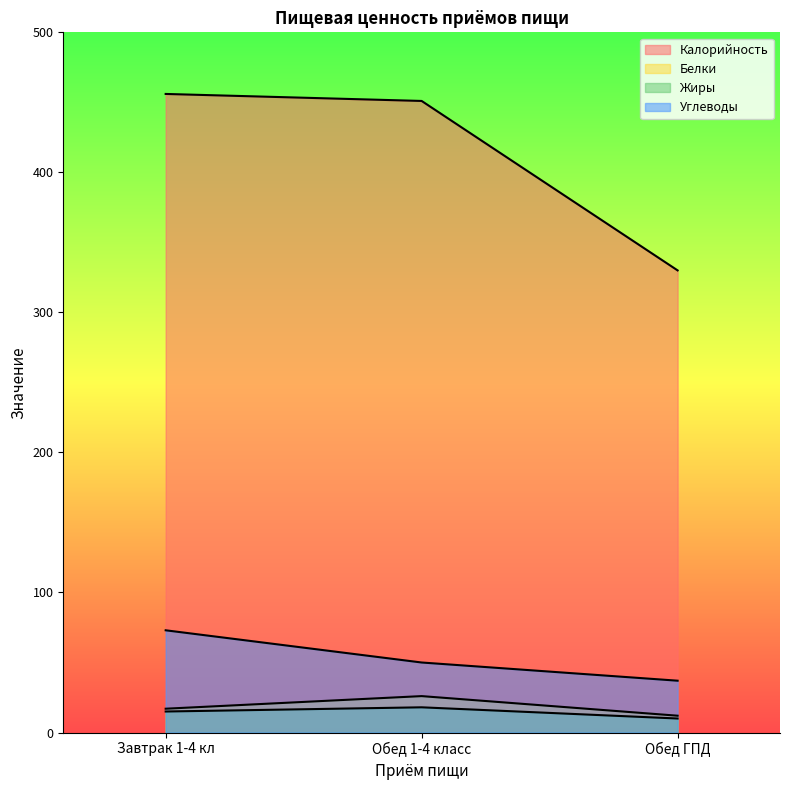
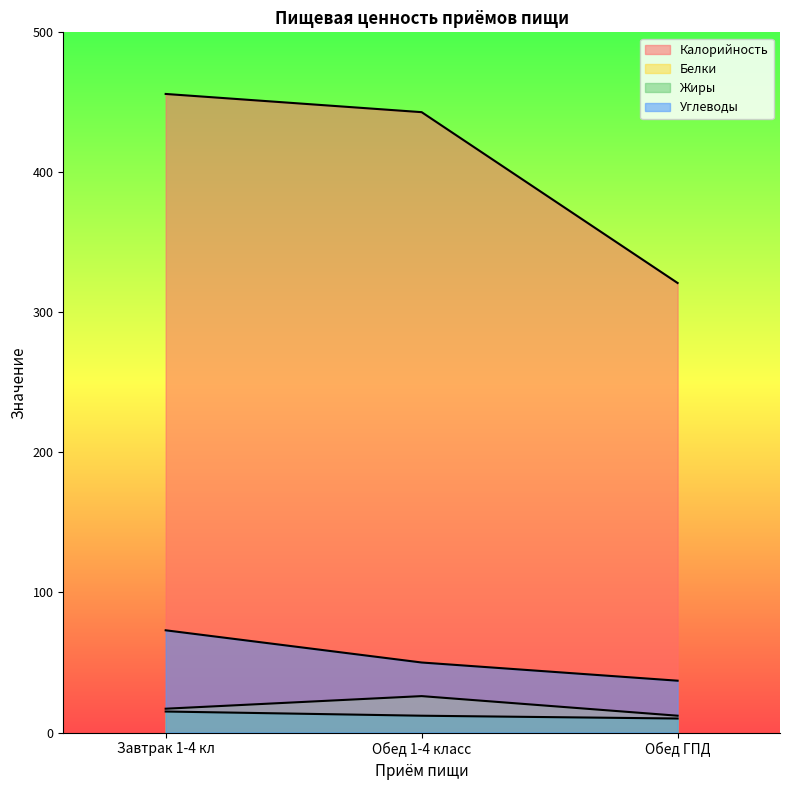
Калорийность, Обед 1-4 класс: 451 -> 443
Жиры, Обед 1-4 класс: 18 -> 12
Калорийность, Обед ГПД: 330 -> 321
